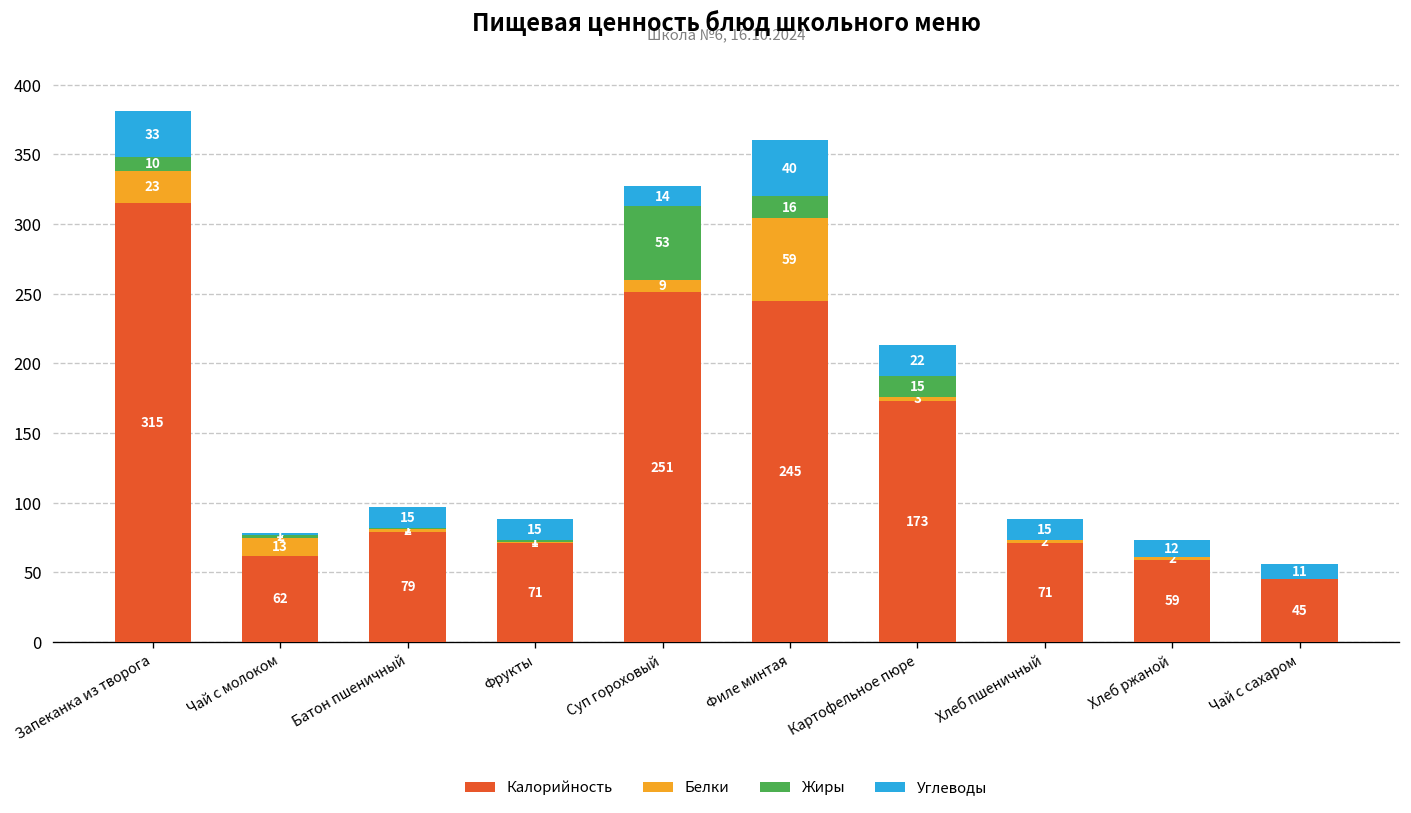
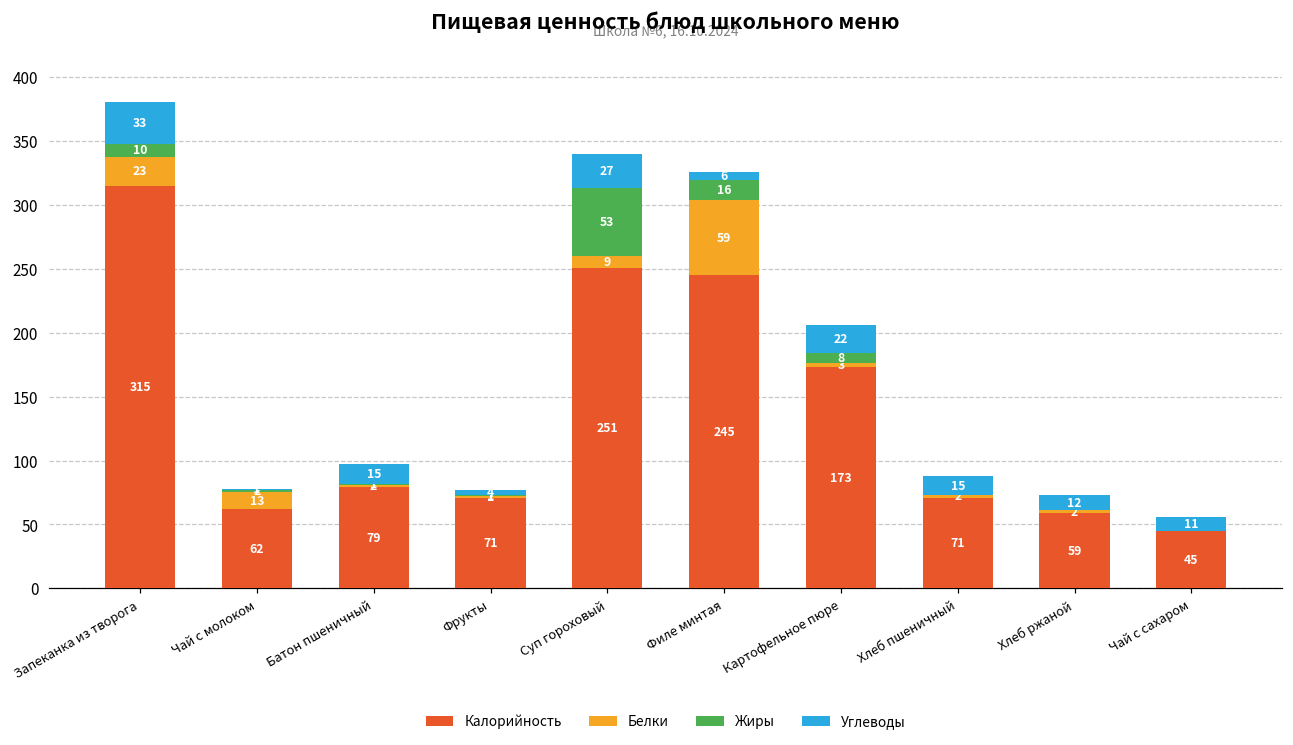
Углеводы, Фрукты: 15 -> 4
Углеводы, Суп гороховый: 14 -> 27
Углеводы, Филе минтая: 40 -> 6
Жиры, Картофельное пюре: 15 -> 8
